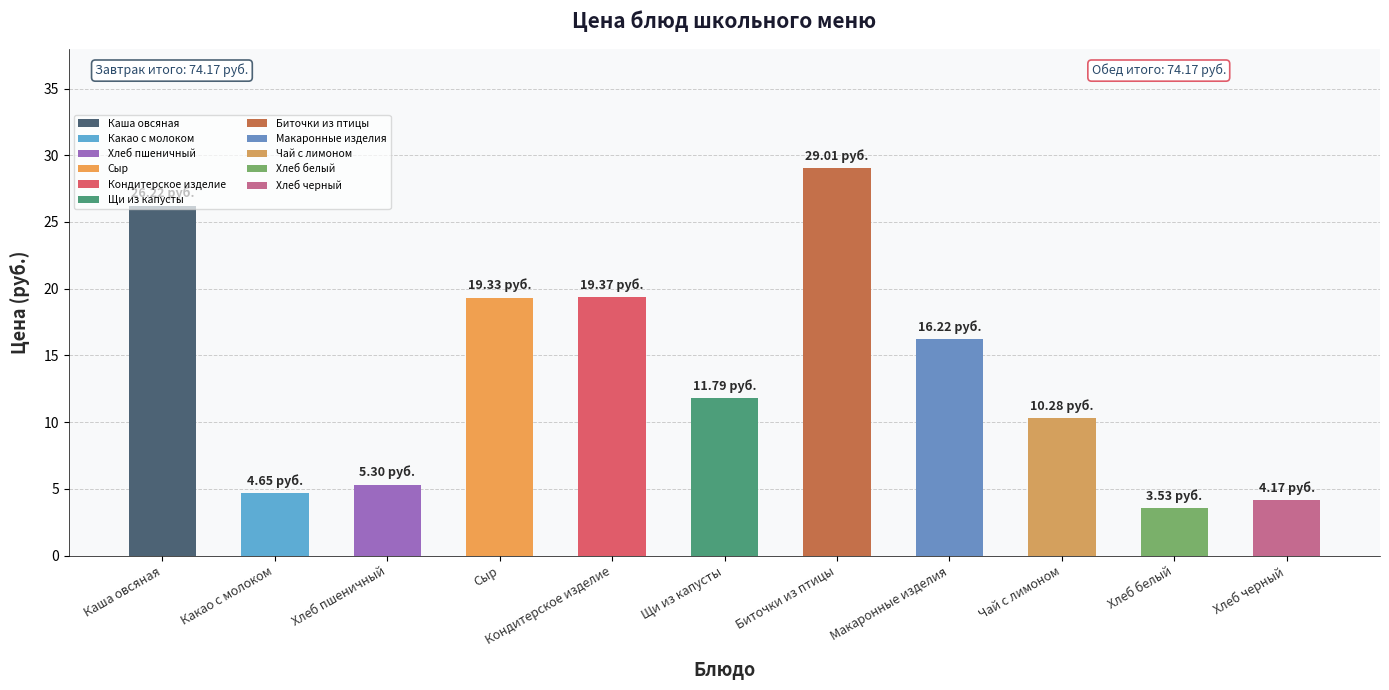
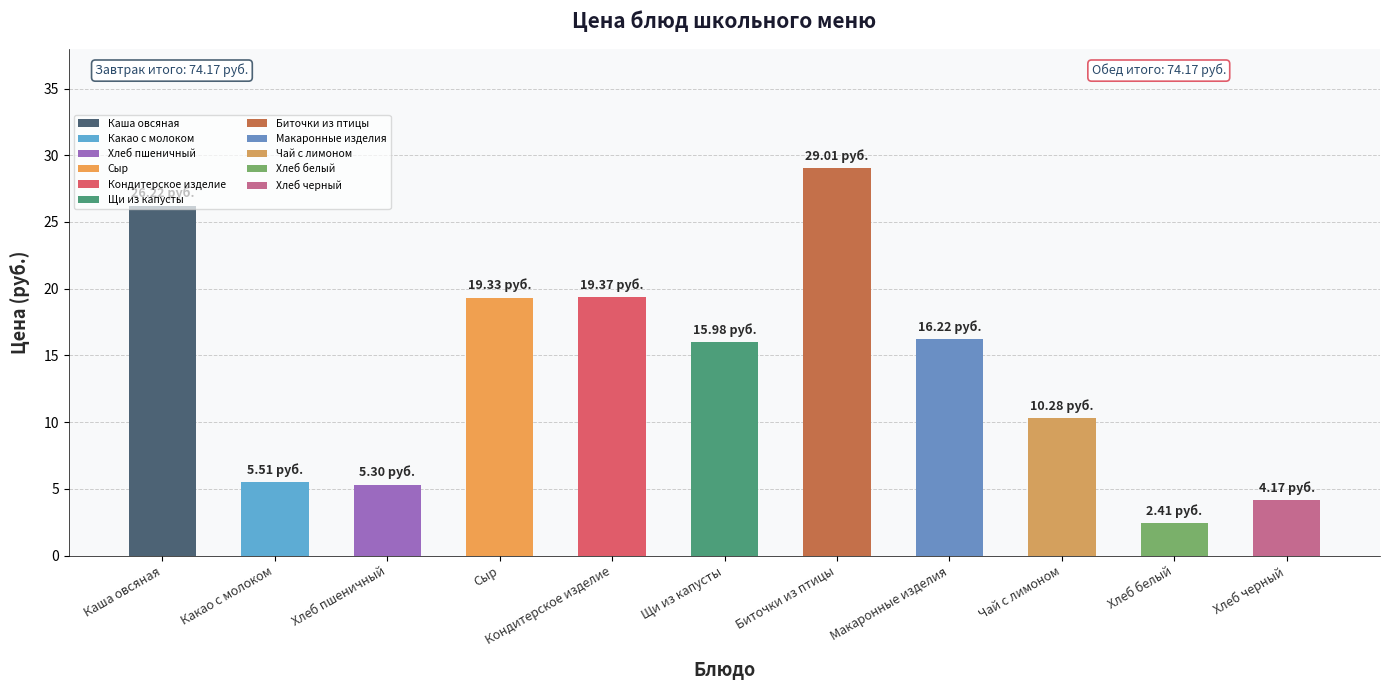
Какао с молоком: 4.65 -> 5.51
Щи из капусты: 11.79 -> 15.98
Хлеб белый: 3.53 -> 2.41
